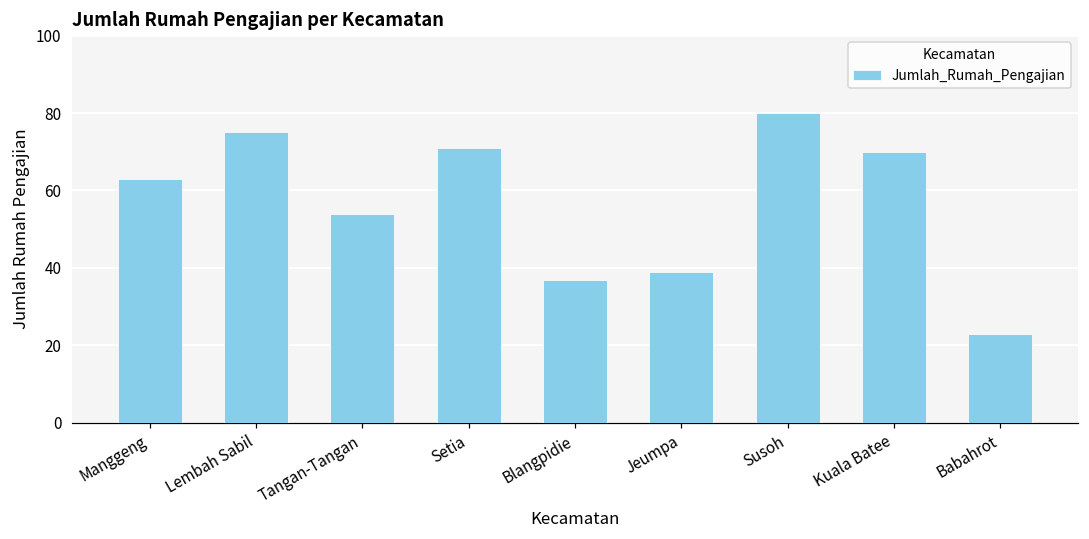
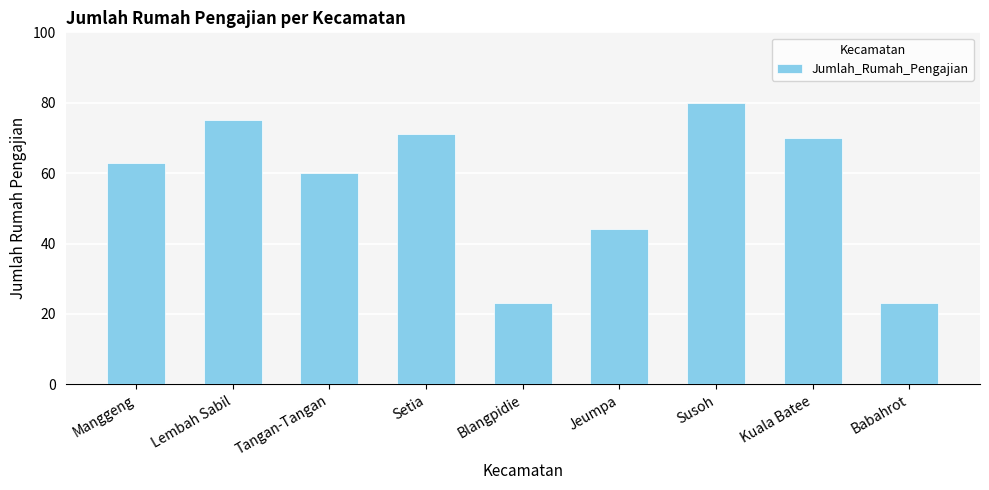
Tangan-Tangan: 54 -> 60
Blangpidie: 37 -> 23
Jeumpa: 39 -> 44
